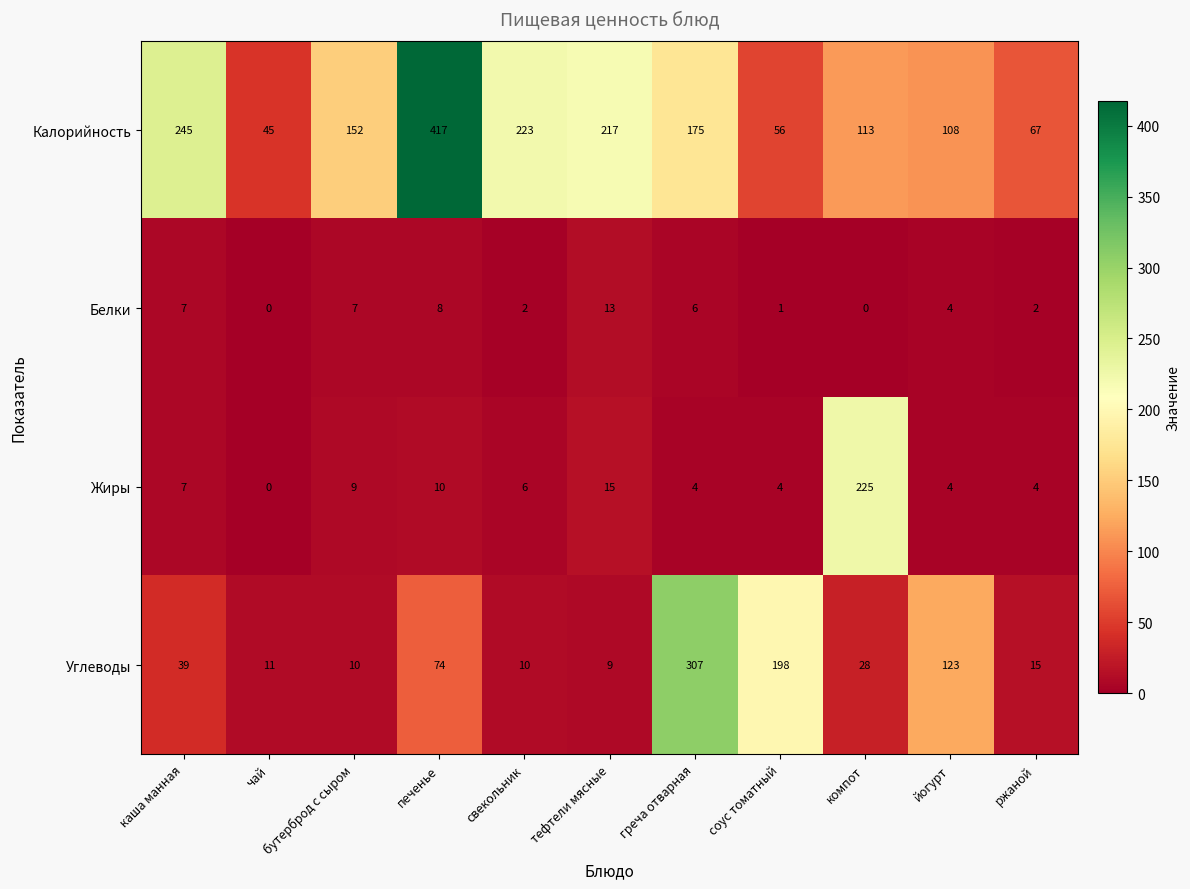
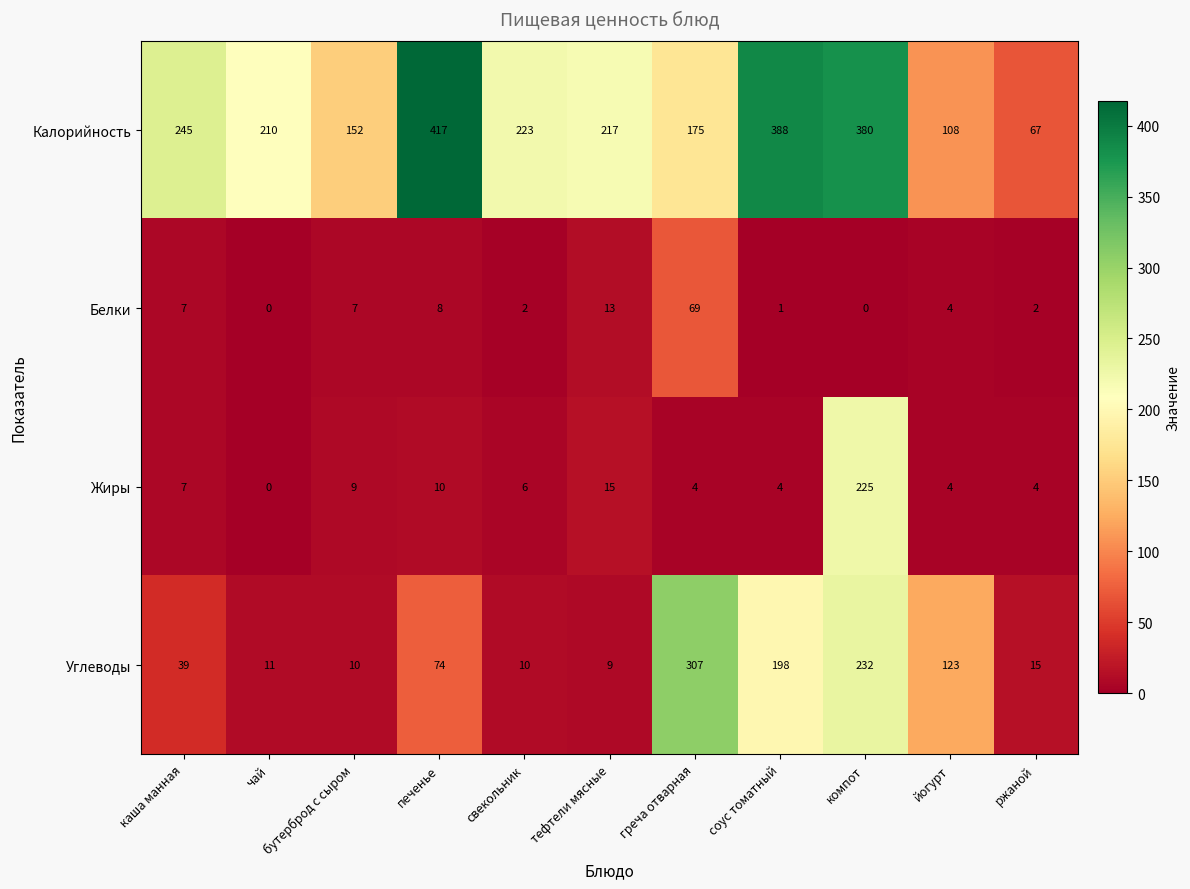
Калорийность, чай: 45 -> 210
Калорийность, соус томатный: 56 -> 388
Калорийность, компот: 113 -> 380
Белки, греча отварная: 6 -> 69
Углеводы, компот: 28 -> 232
